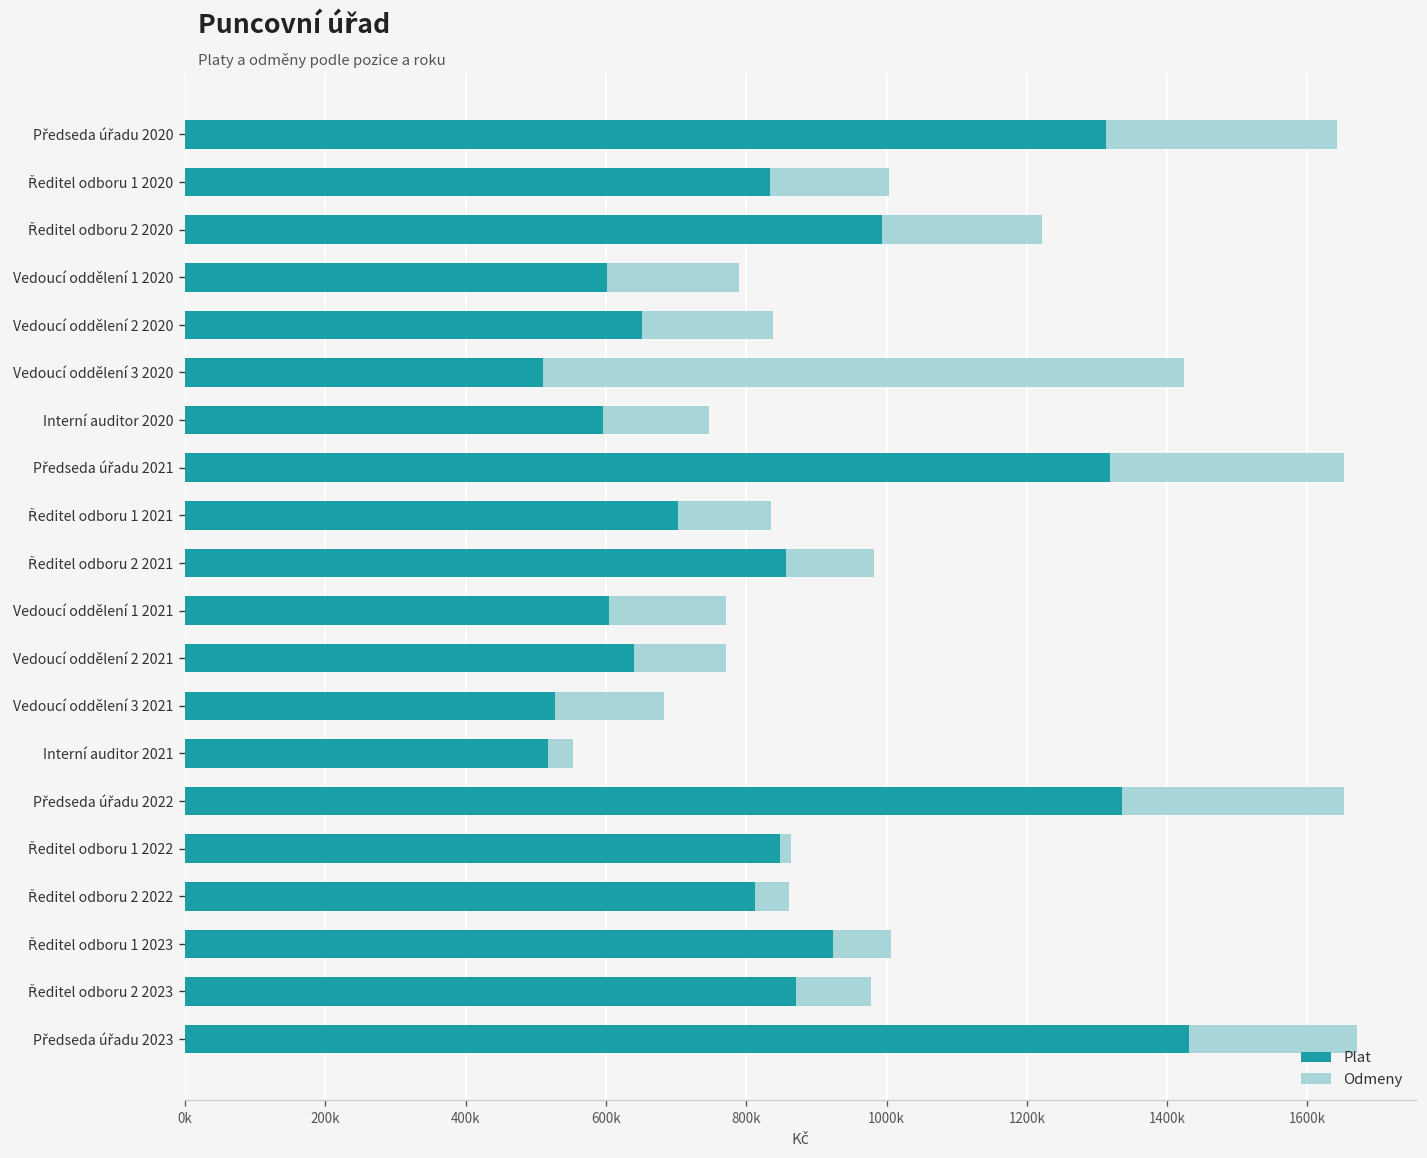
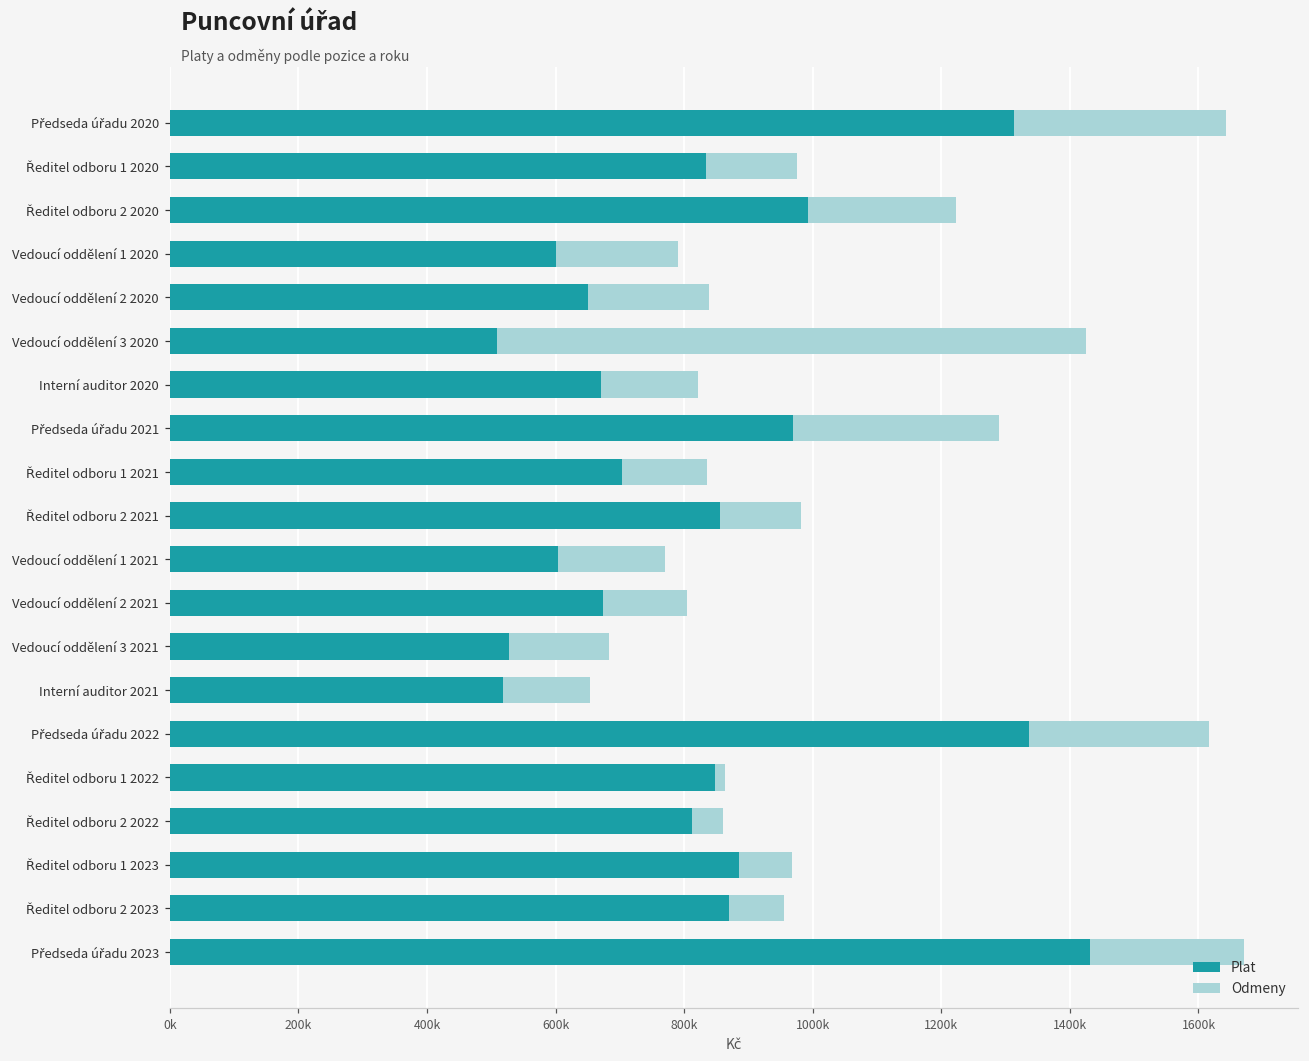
Odmeny, Ředitel odboru 1 2020: 170000 -> 140000
Plat, Interní auditor 2020: 600000 -> 670000
Plat, Předseda úřadu 2021: 1320000 -> 970000
Odmeny, Předseda úřadu 2021: 330000 -> 320000
Plat, Vedoucí oddělení 2 2021: 640000 -> 670000
Odmeny, Interní auditor 2021: 30000 -> 140000
Odmeny, Předseda úřadu 2022: 320000 -> 280000
Plat, Ředitel odboru 1 2023: 920000 -> 890000
Odmeny, Ředitel odboru 2 2023: 110000 -> 90000
